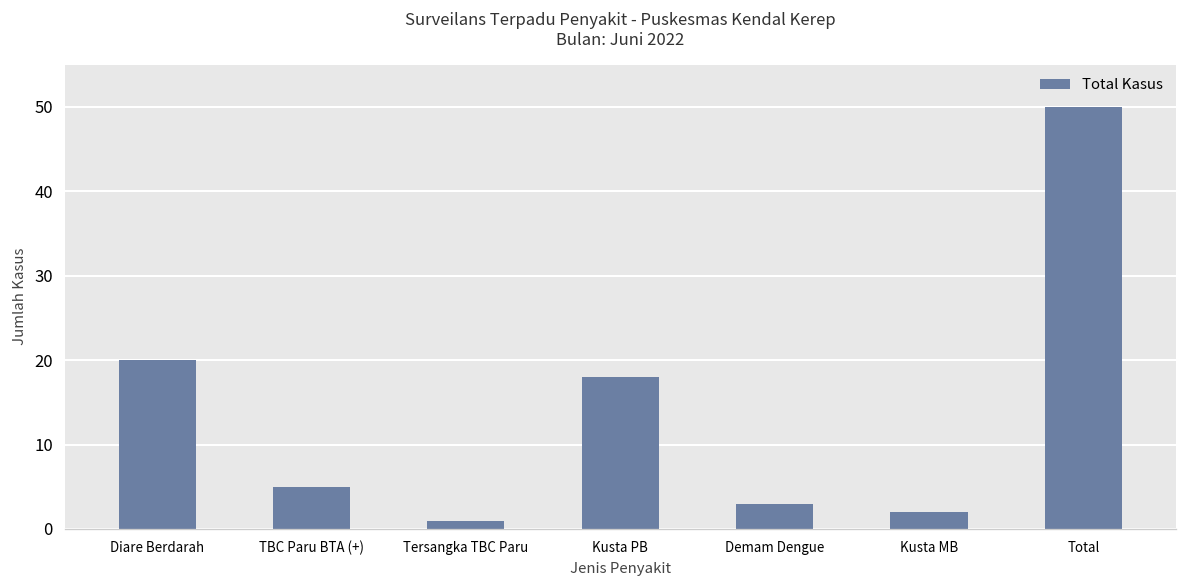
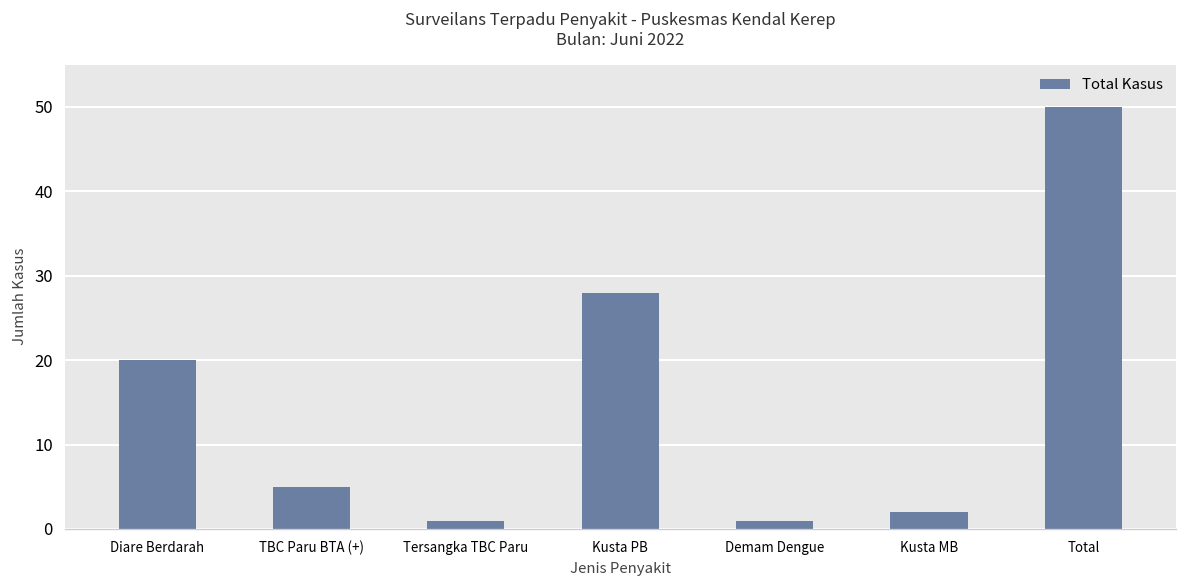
Kusta PB: 18 -> 28
Demam Dengue: 3 -> 1
